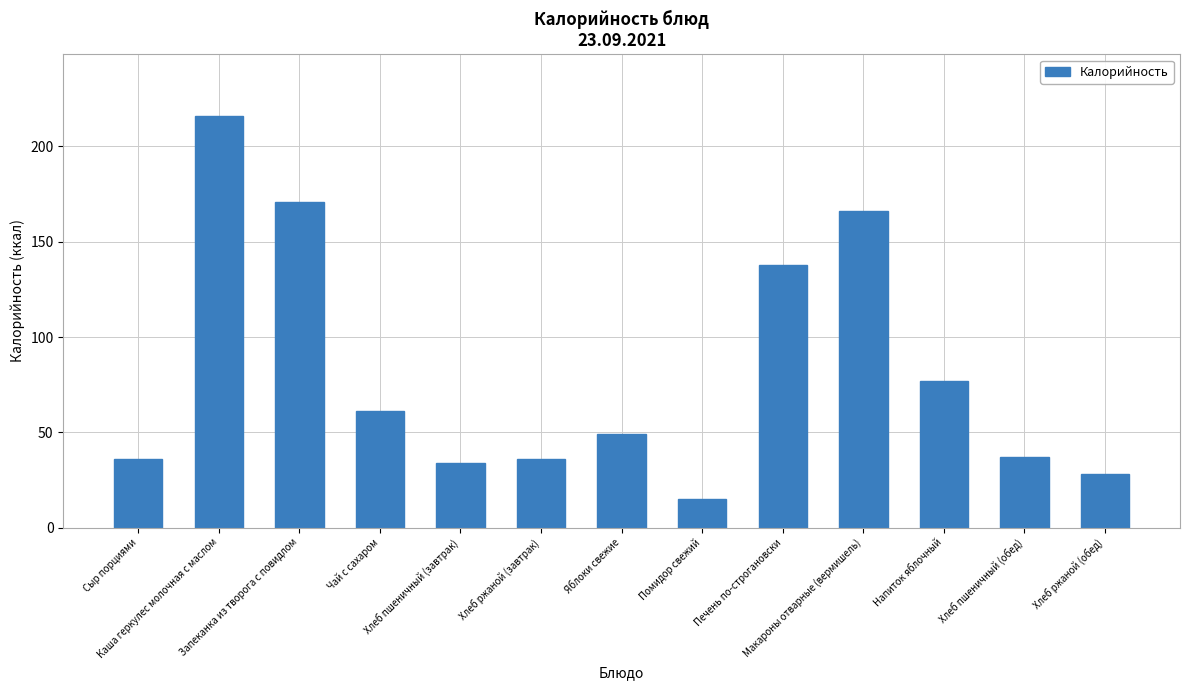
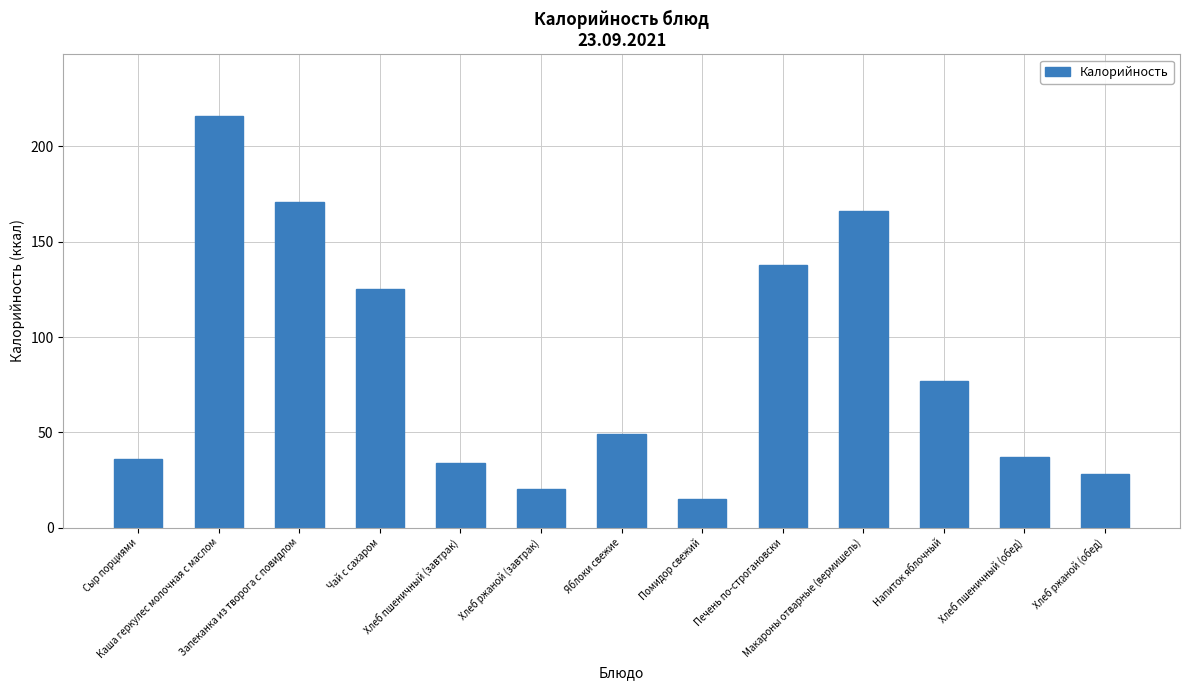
Чай с сахаром: 61 -> 125
Хлеб ржаной (завтрак): 36 -> 20
